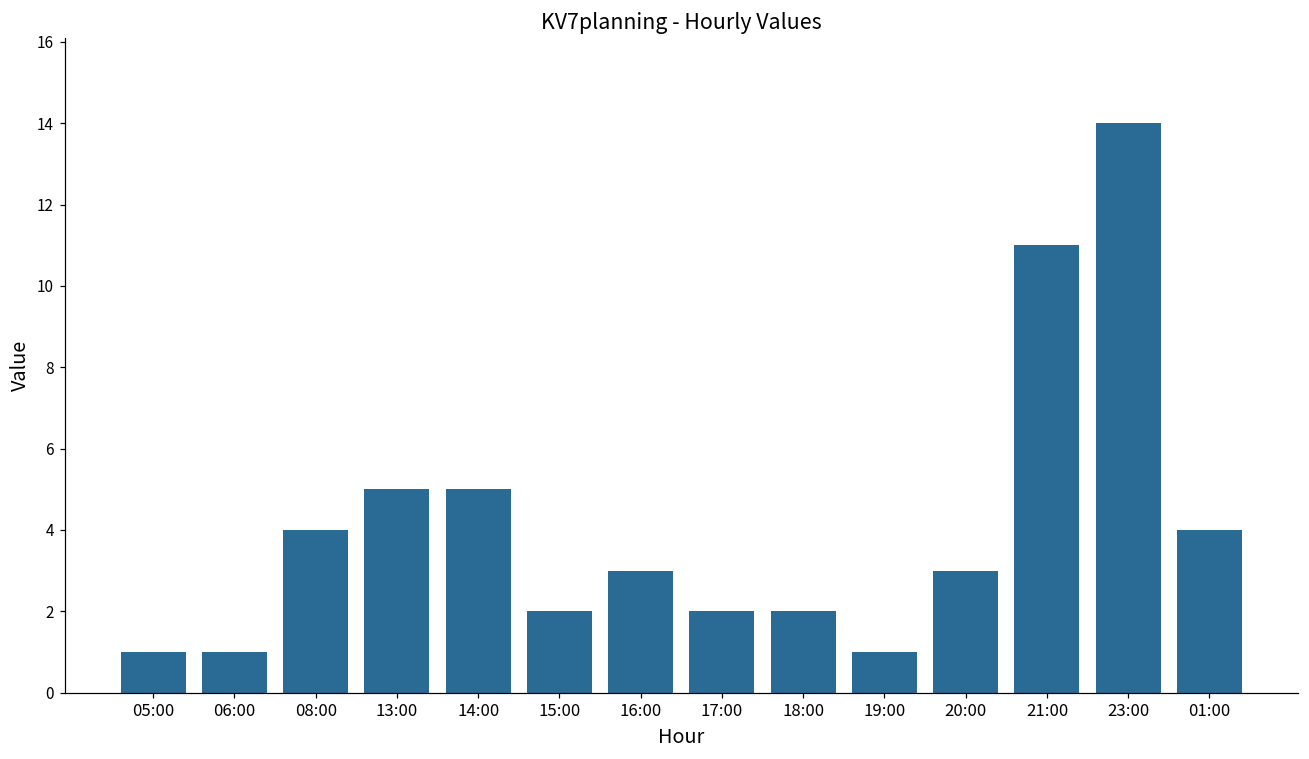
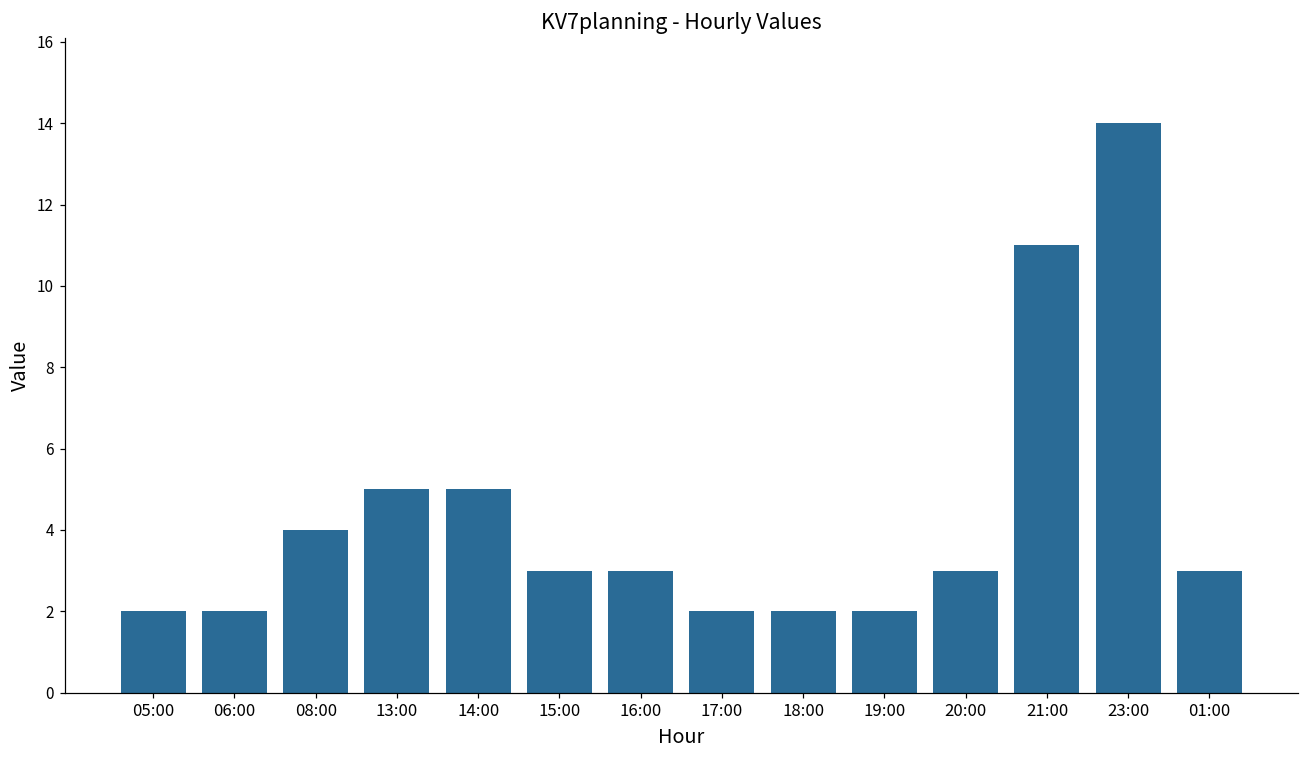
05:00: 1 -> 2
06:00: 1 -> 2
15:00: 2 -> 3
19:00: 1 -> 2
01:00: 4 -> 3
